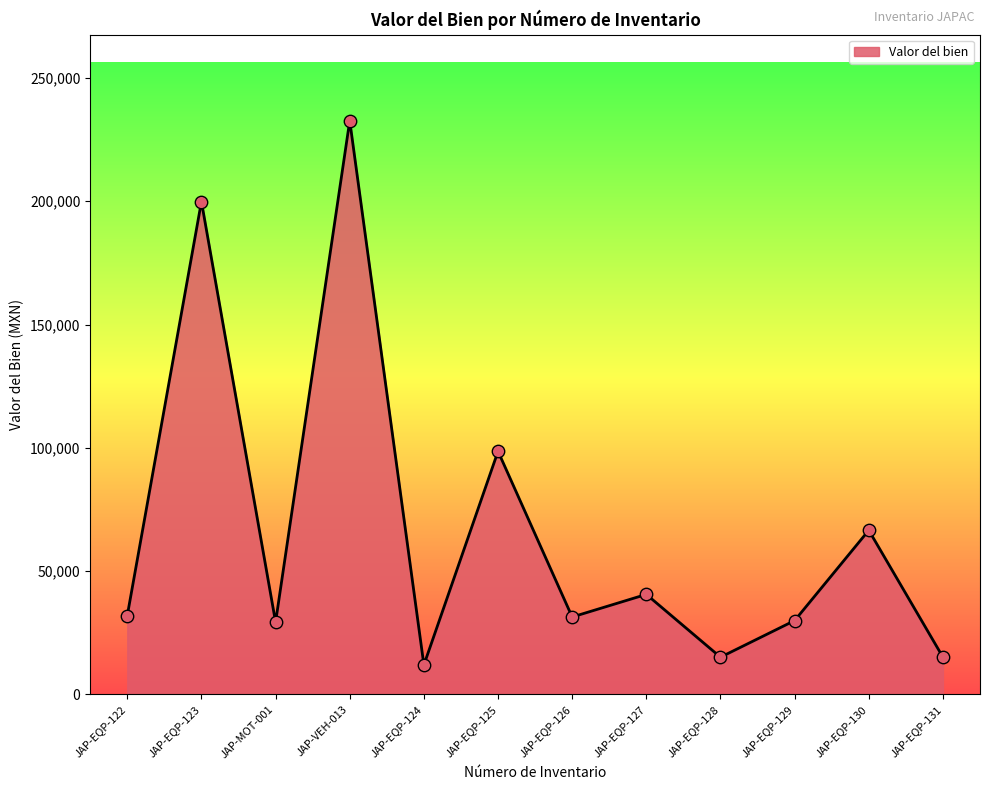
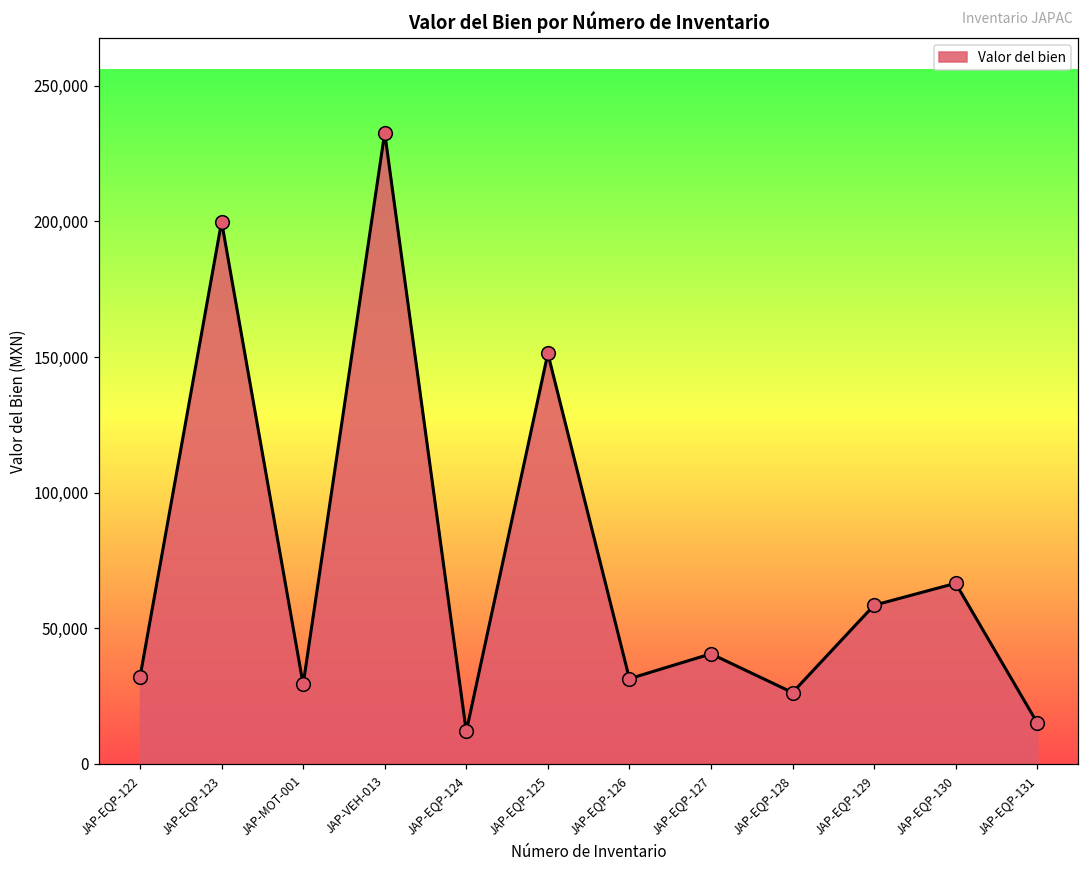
JAP-EQP-125: 99,000 -> 151,000
JAP-EQP-128: 15,000 -> 26,000
JAP-EQP-129: 30,000 -> 58,000
